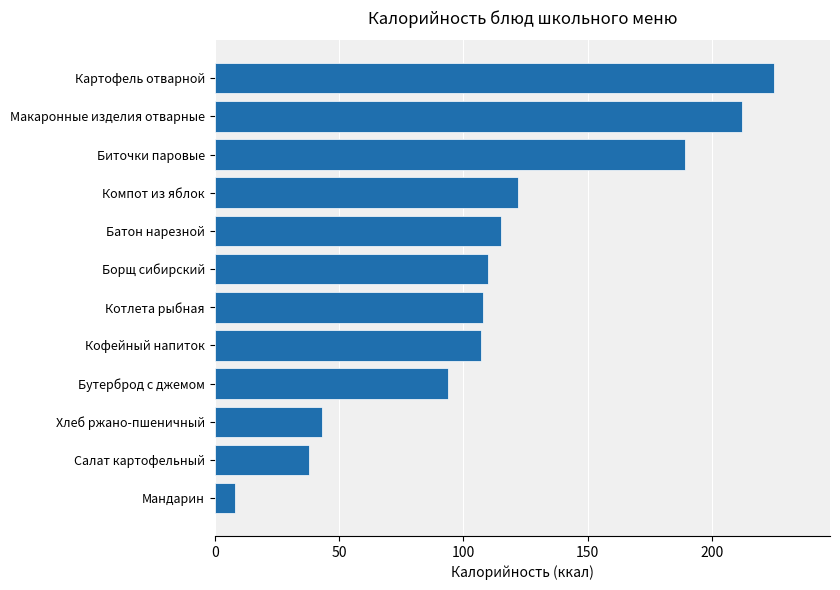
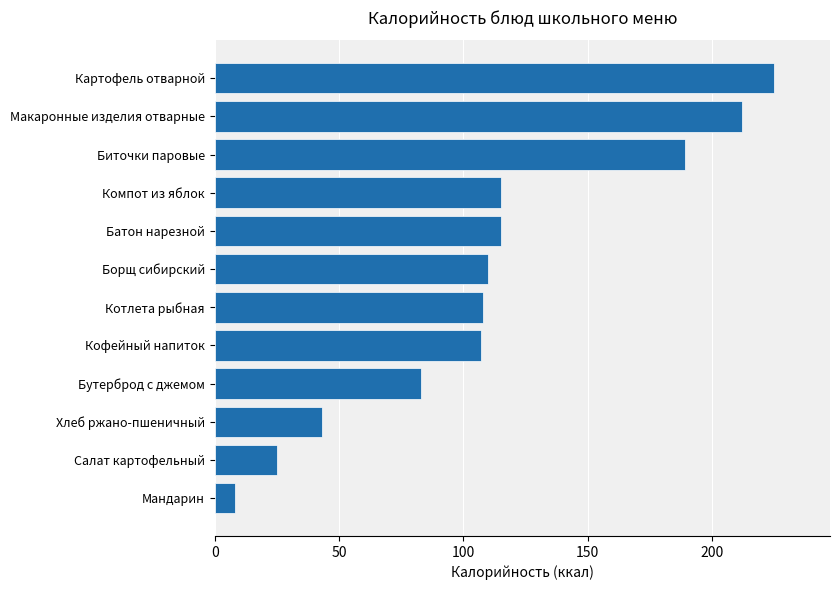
Компот из яблок: 122 -> 115
Бутерброд с джемом: 94 -> 83
Салат картофельный: 38 -> 25
